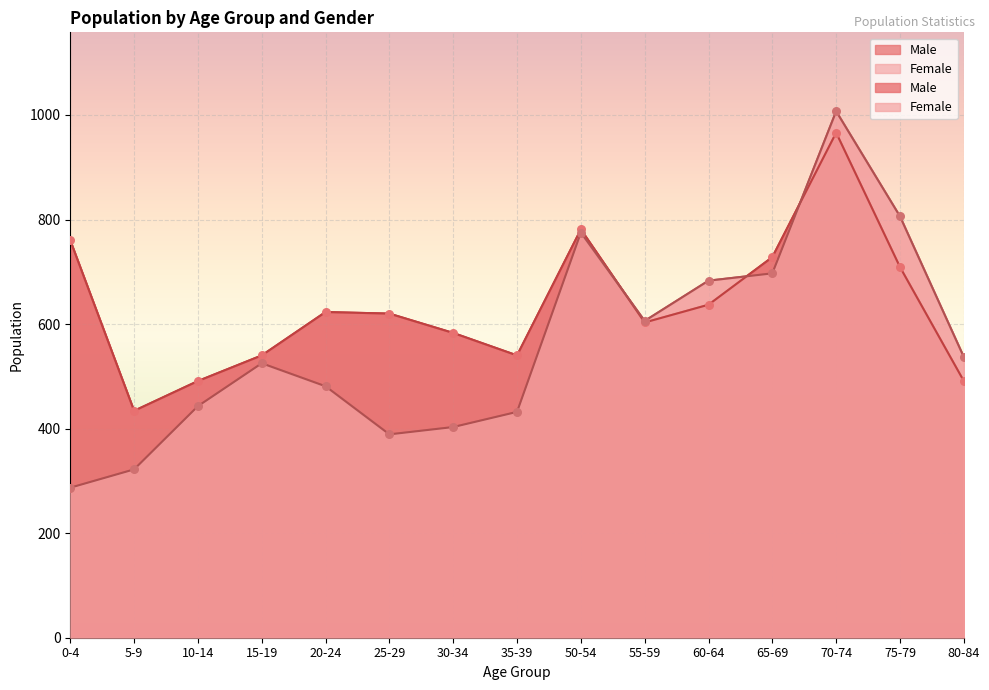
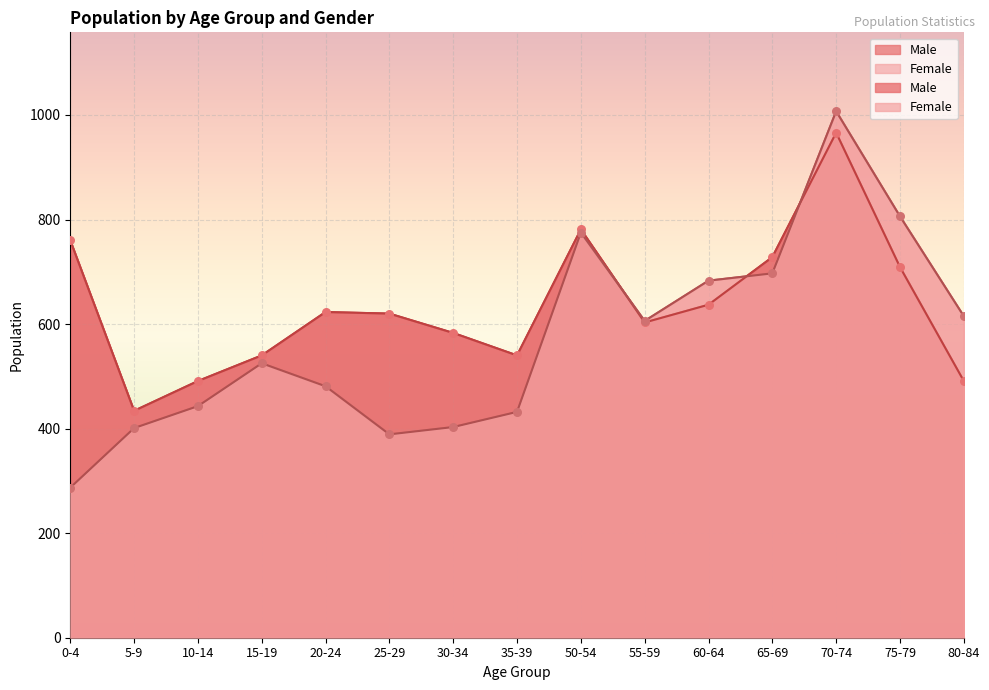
Female, 5-9: 320 -> 400
Female, 80-84: 540 -> 620
